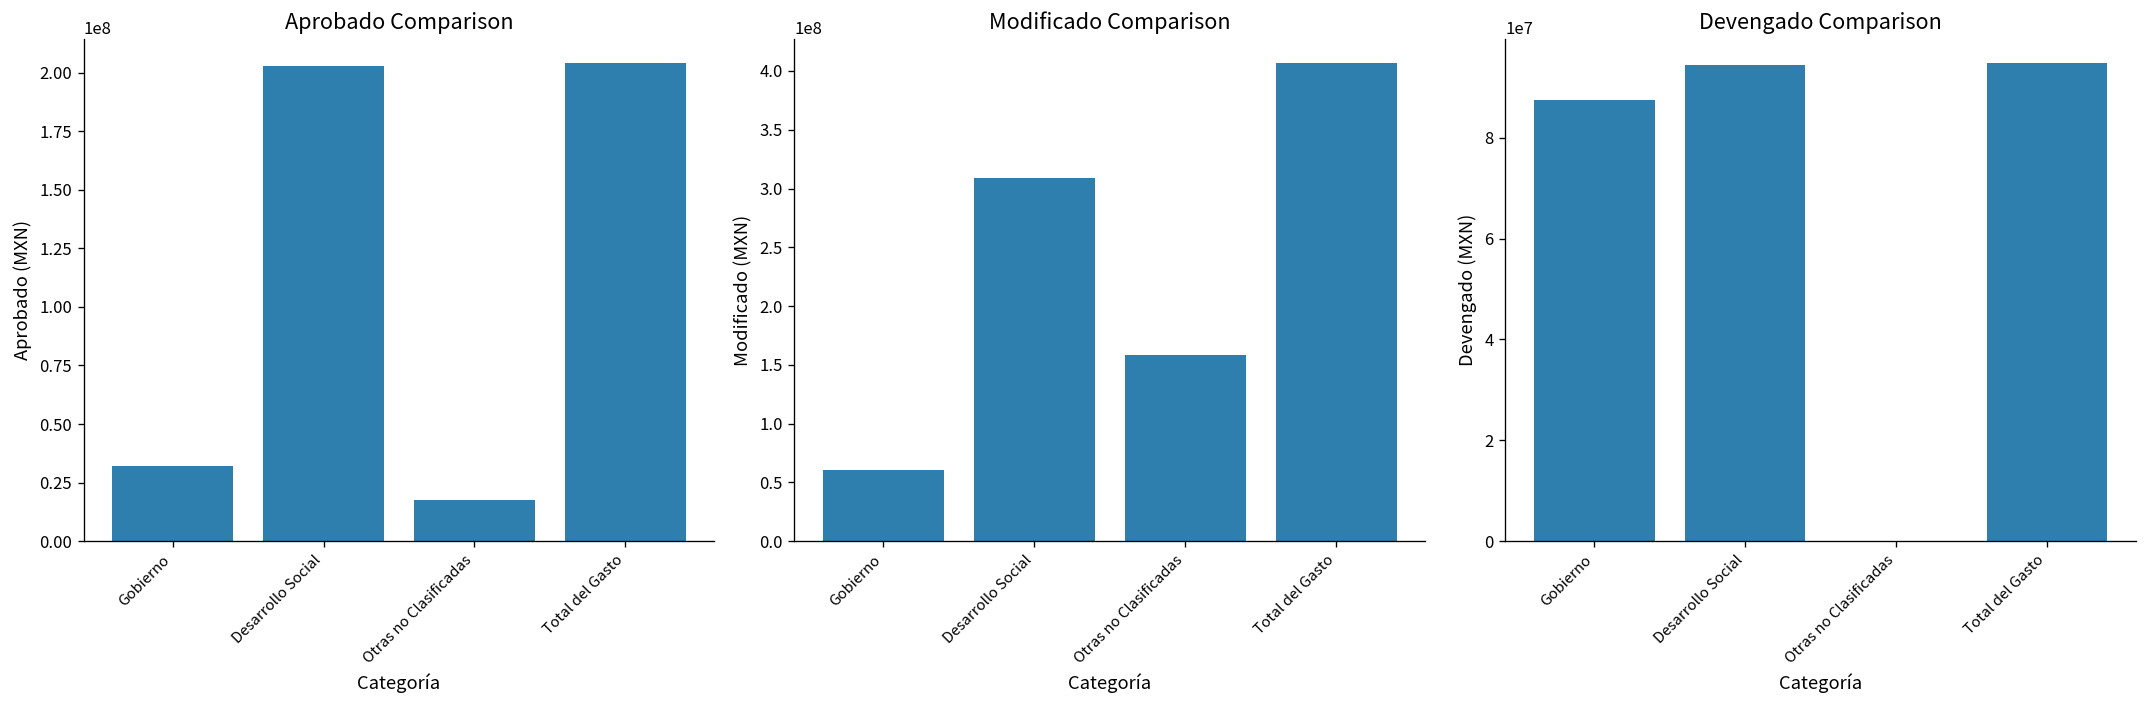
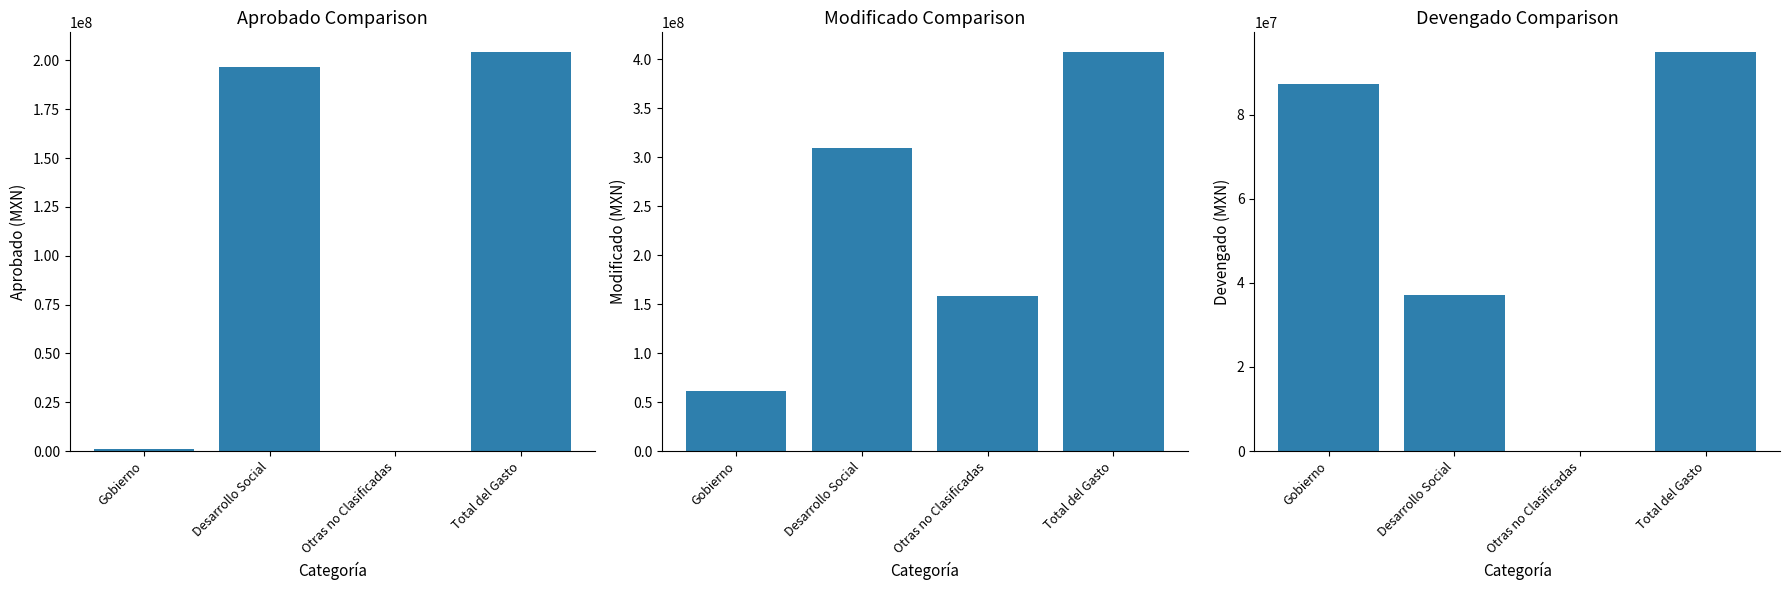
Aprobado Comparison, Gobierno: 32000000 -> 1000000
Aprobado Comparison, Desarrollo Social: 203000000 -> 197000000
Aprobado Comparison, Otras no Clasificadas: 17000000 -> 0
Devengado Comparison, Desarrollo Social: 94000000 -> 37000000
